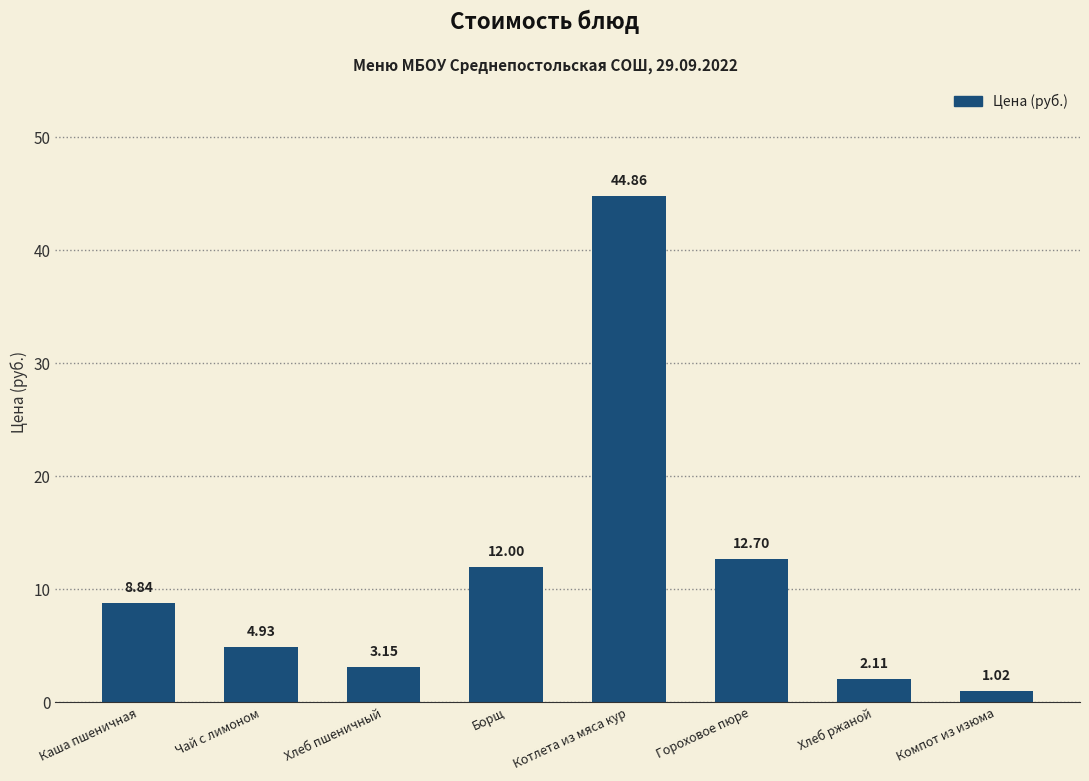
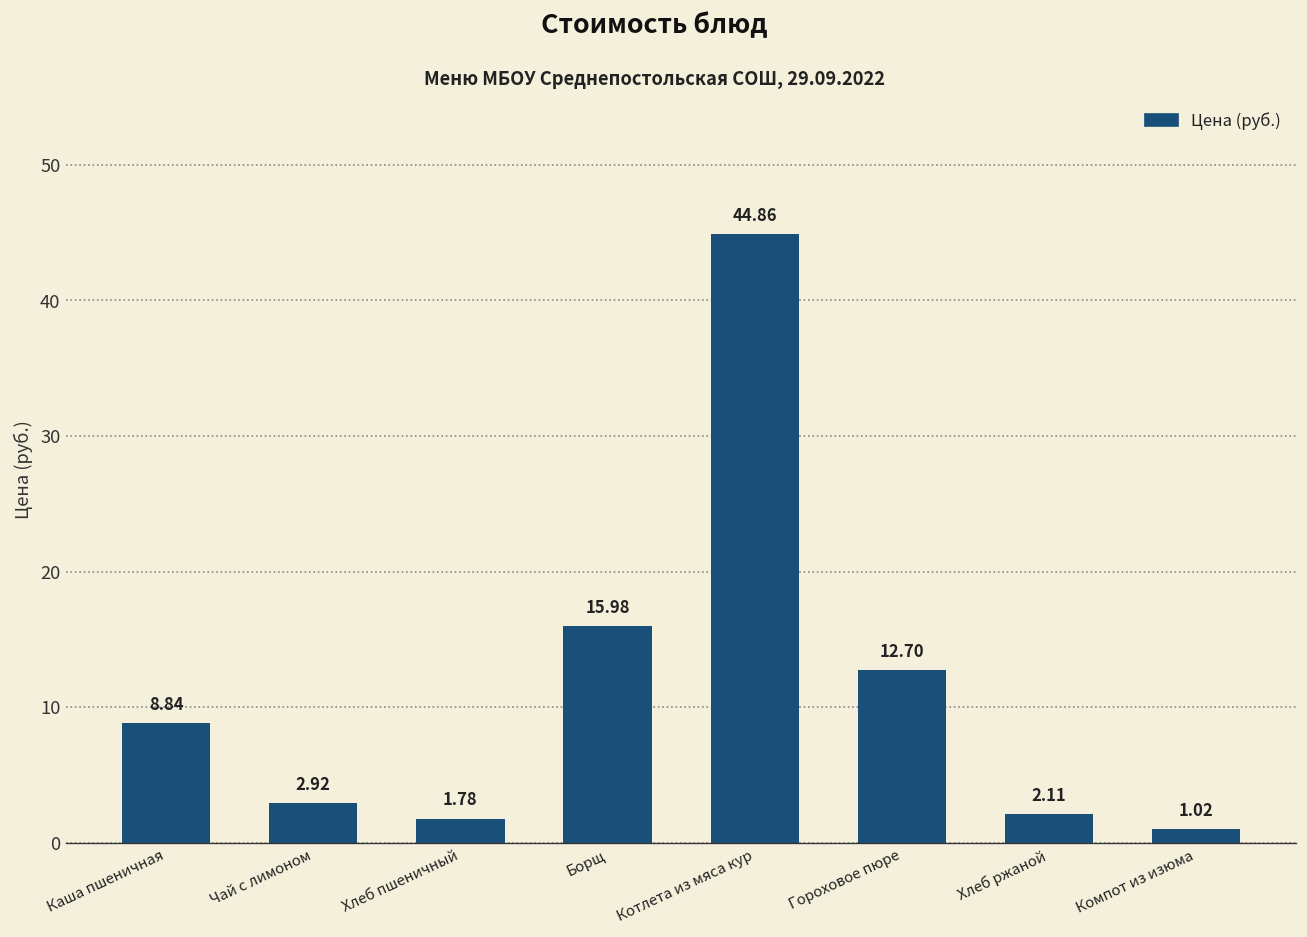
Чай с лимоном: 4.93 -> 2.92
Хлеб пшеничный: 3.15 -> 1.78
Борщ: 12.00 -> 15.98
